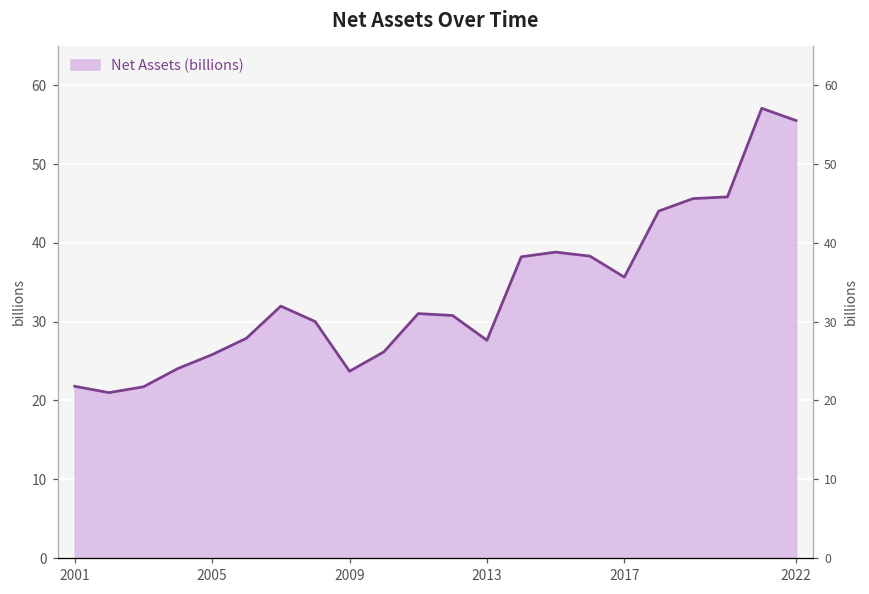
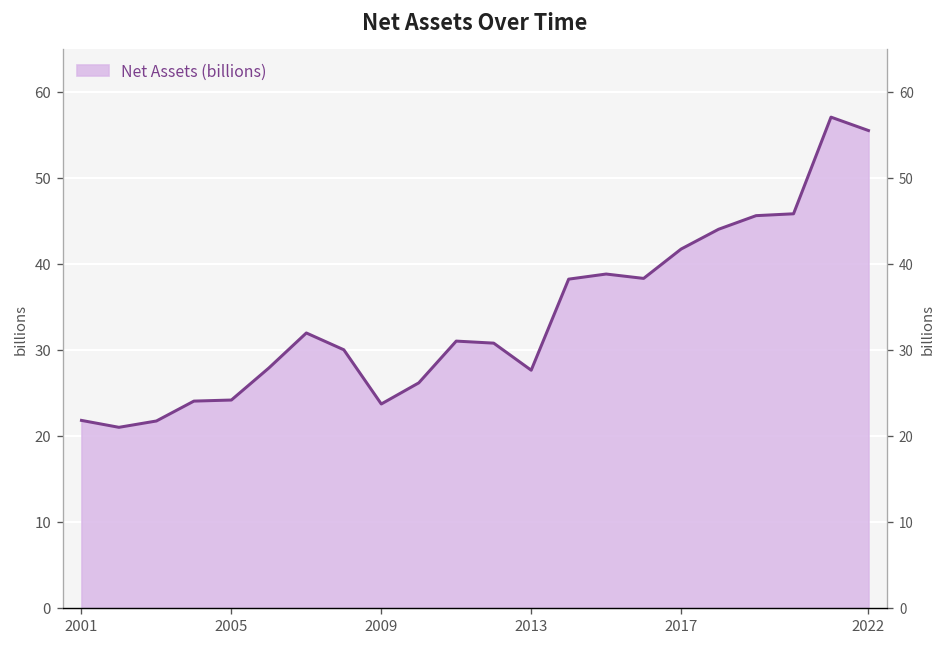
2005: 26 -> 24
2017: 36 -> 42
